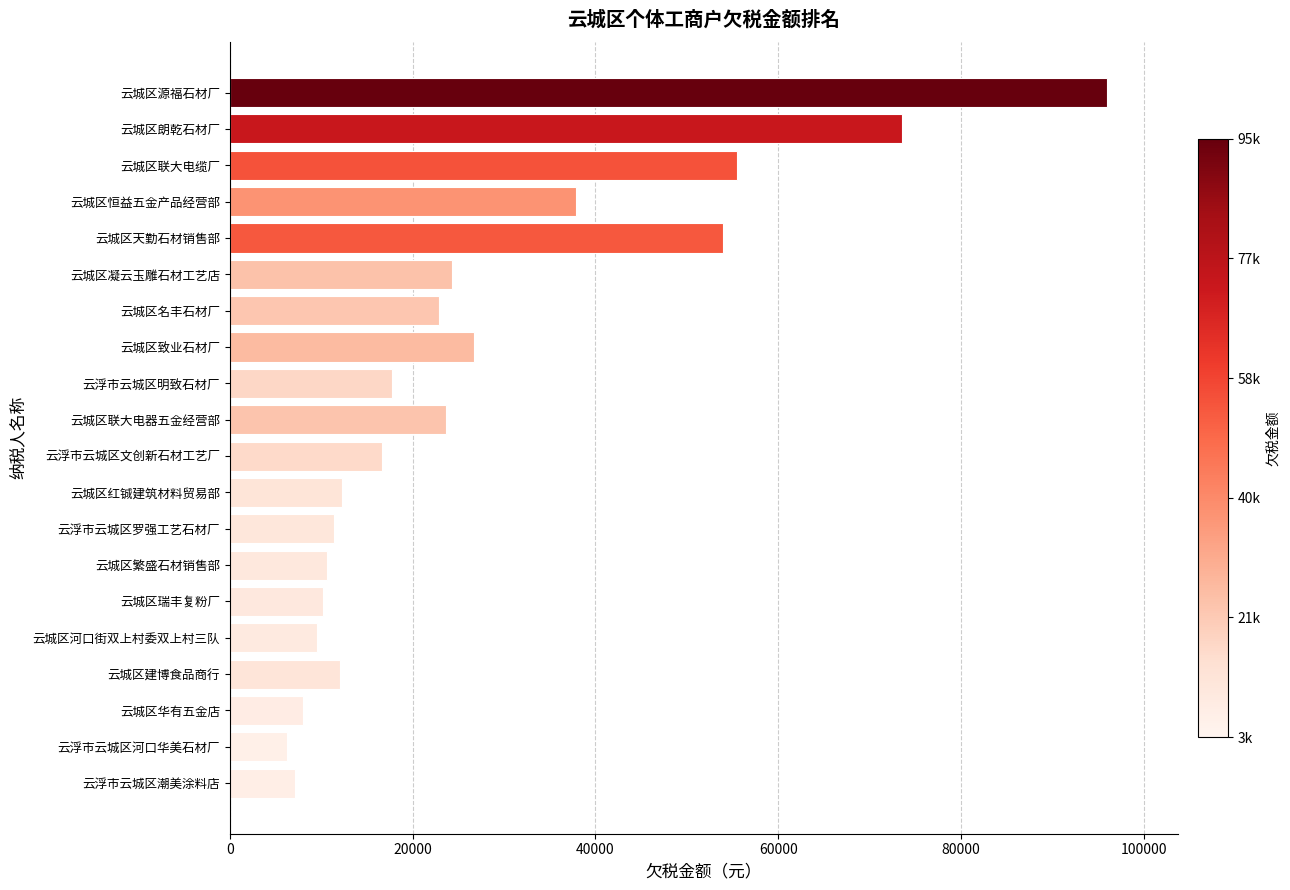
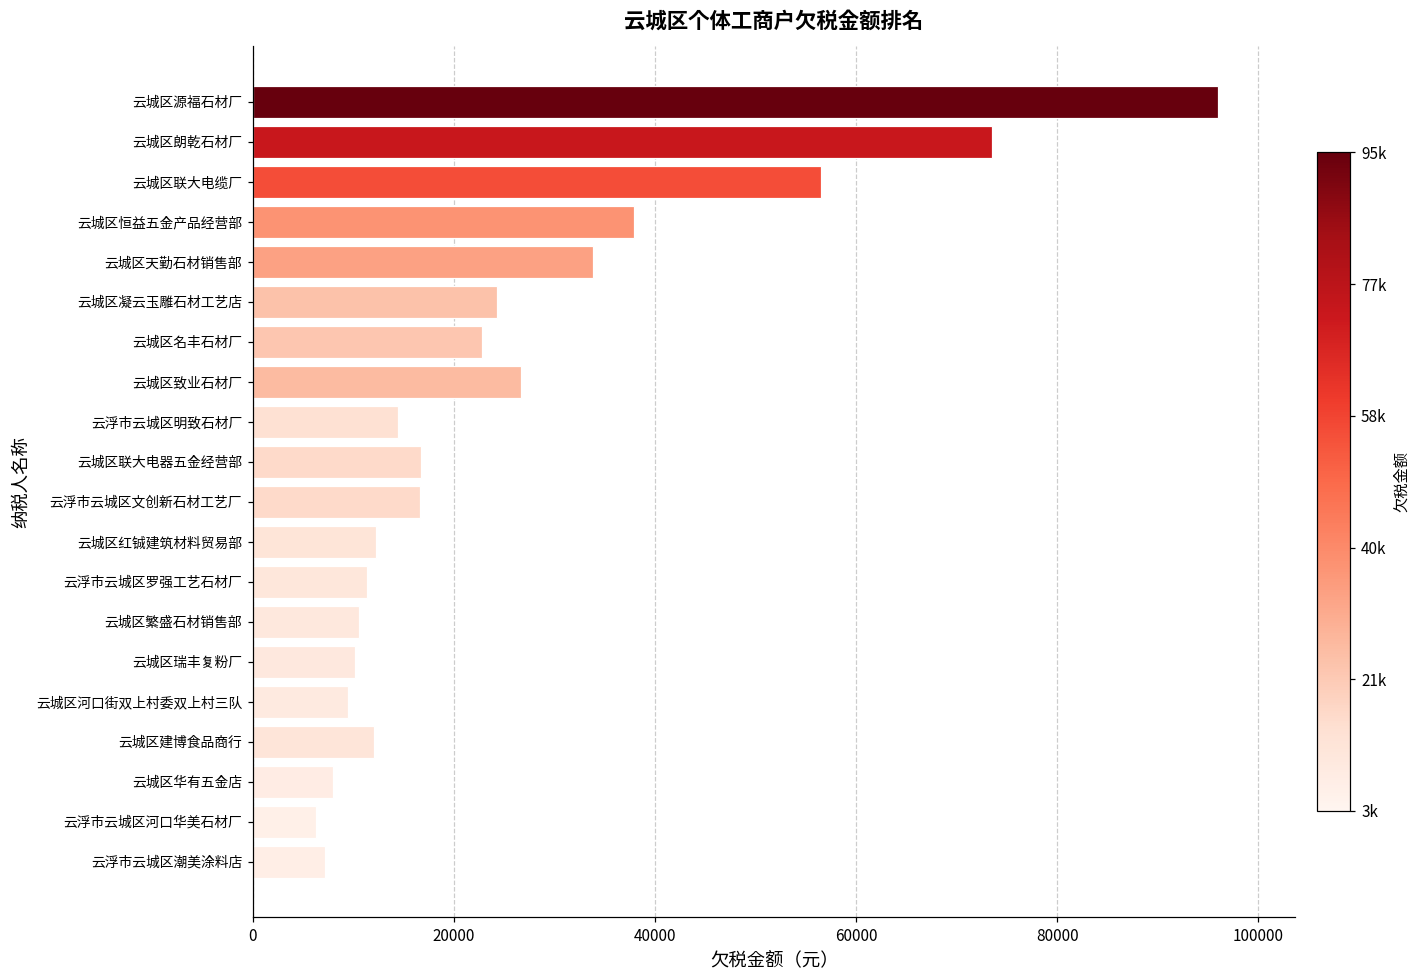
云城区联大电缆厂: 56000 -> 57000
云城区天勤石材销售部: 54000 -> 34000
云浮市云城区明致石材厂: 18000 -> 14000
云城区联大电器五金经营部: 24000 -> 17000
